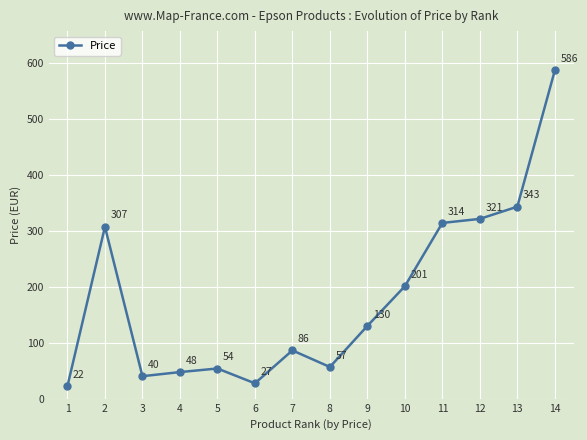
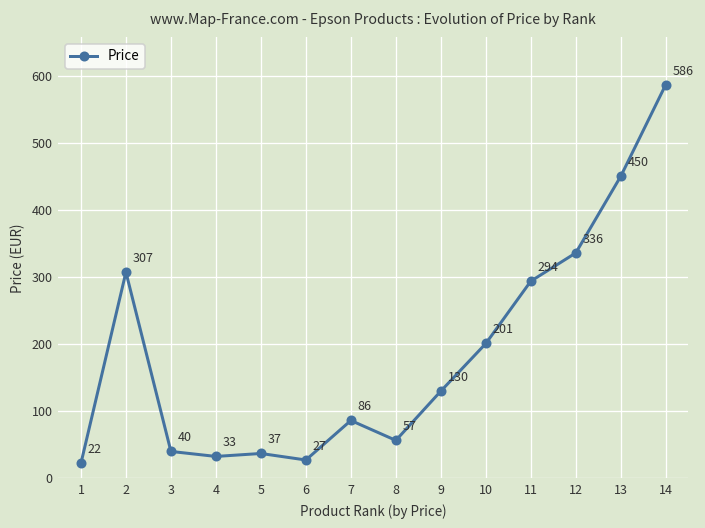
4: 48 -> 33
5: 54 -> 37
11: 314 -> 294
12: 321 -> 336
13: 343 -> 450
